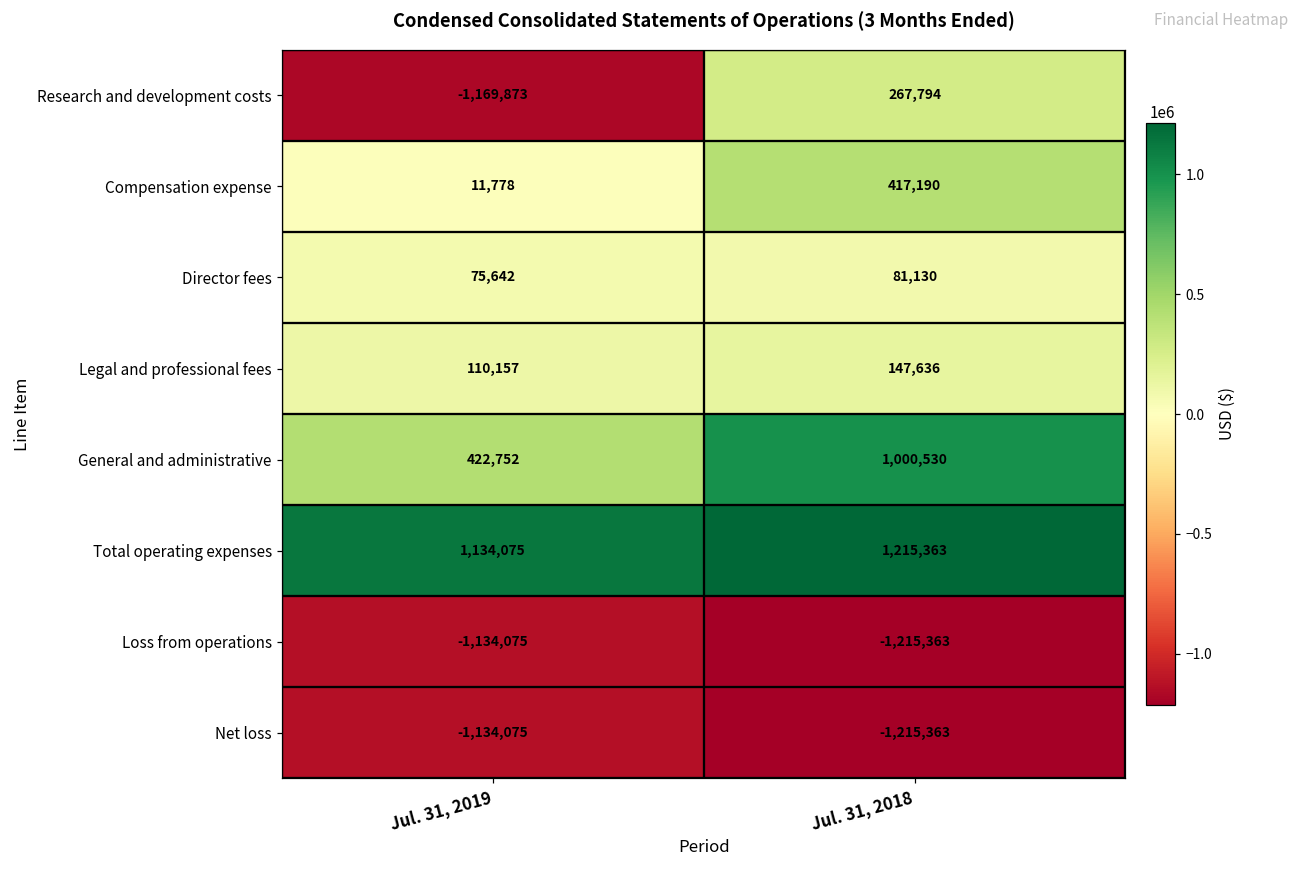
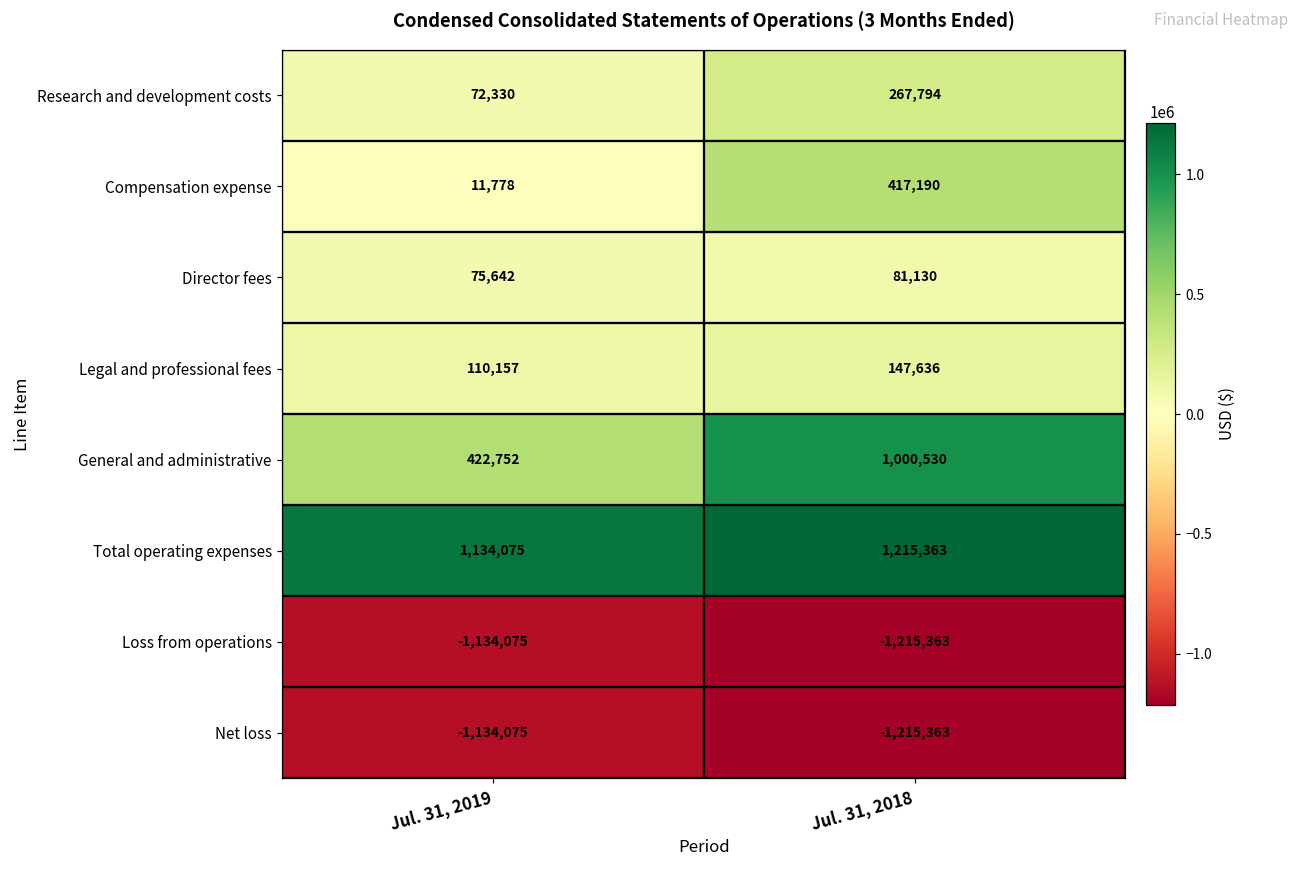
Research and development costs, Jul. 31, 2019: -1,169,873 -> 72,330
